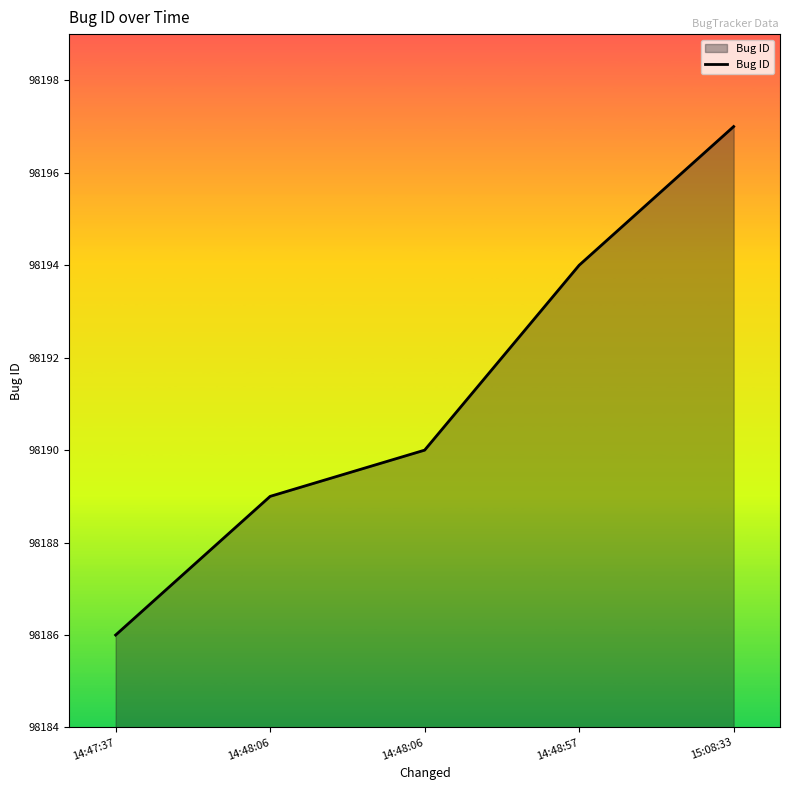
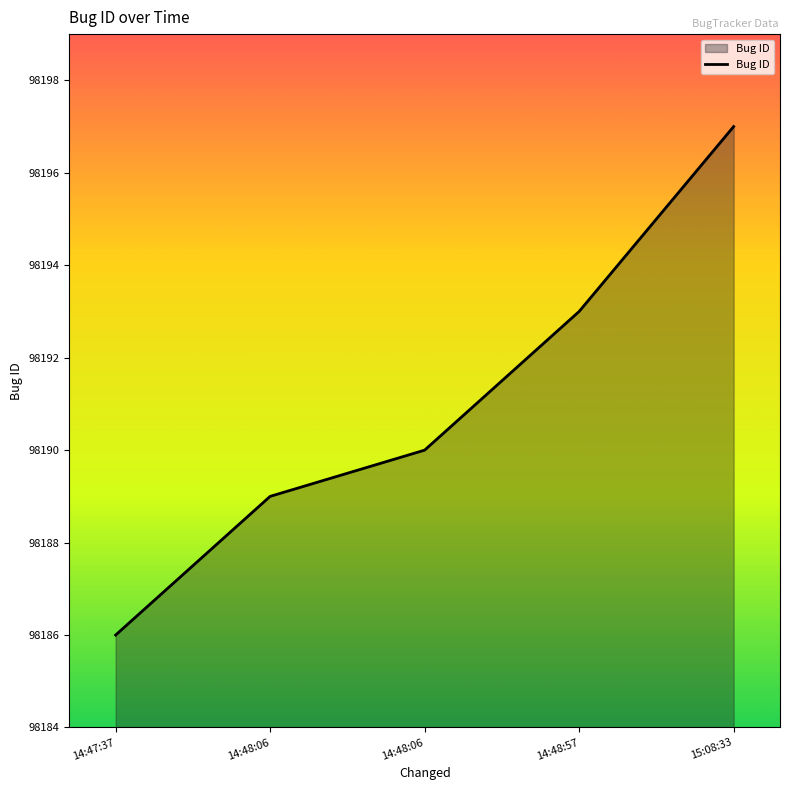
14:48:57: 98194 -> 98193
